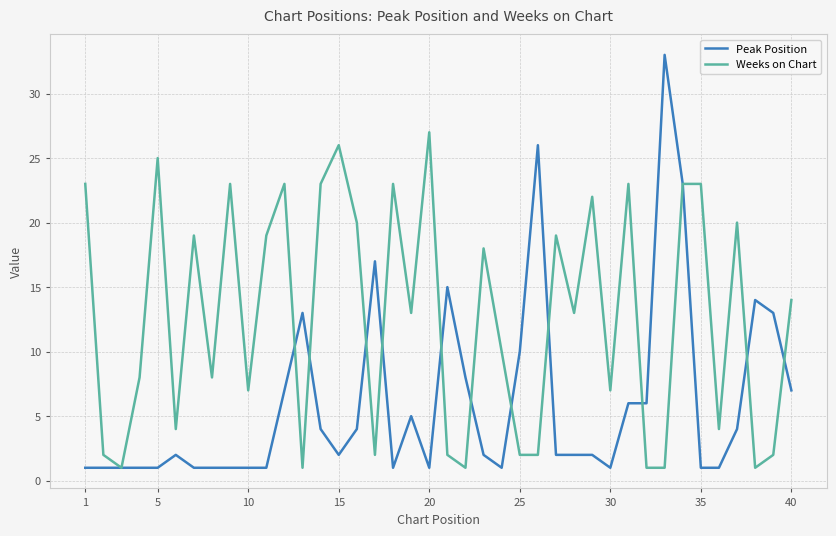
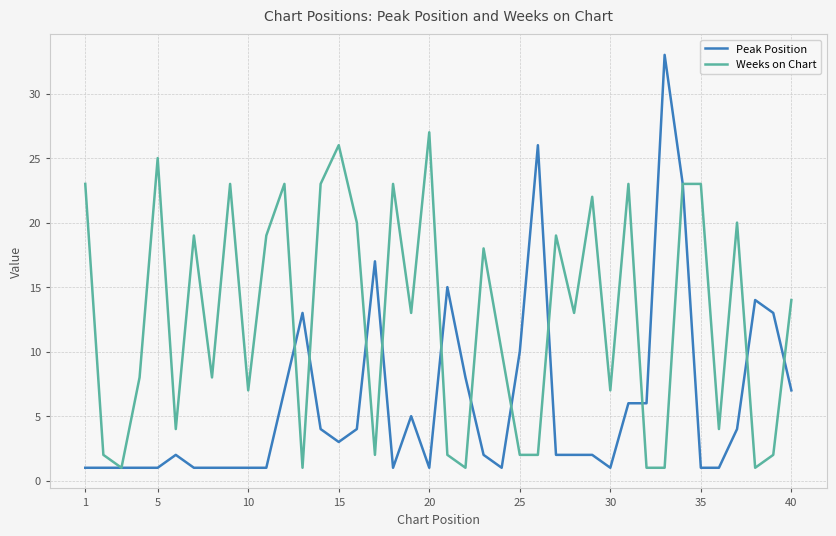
Peak Position, 15: 2 -> 3
